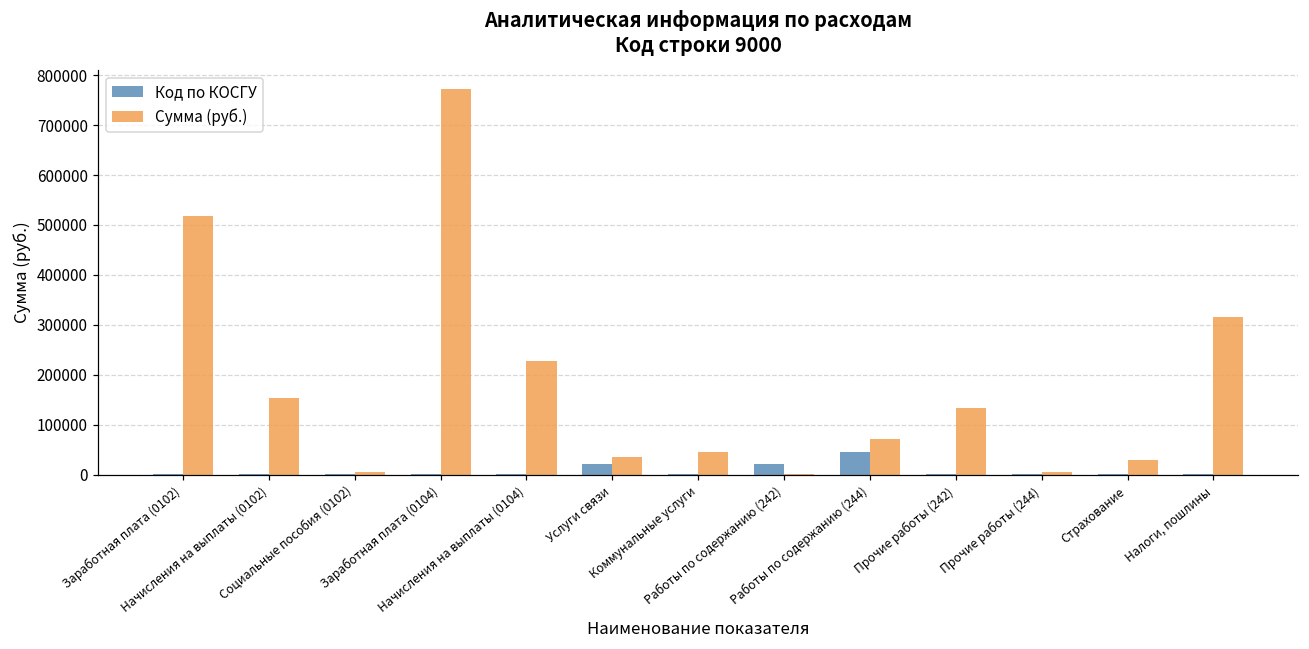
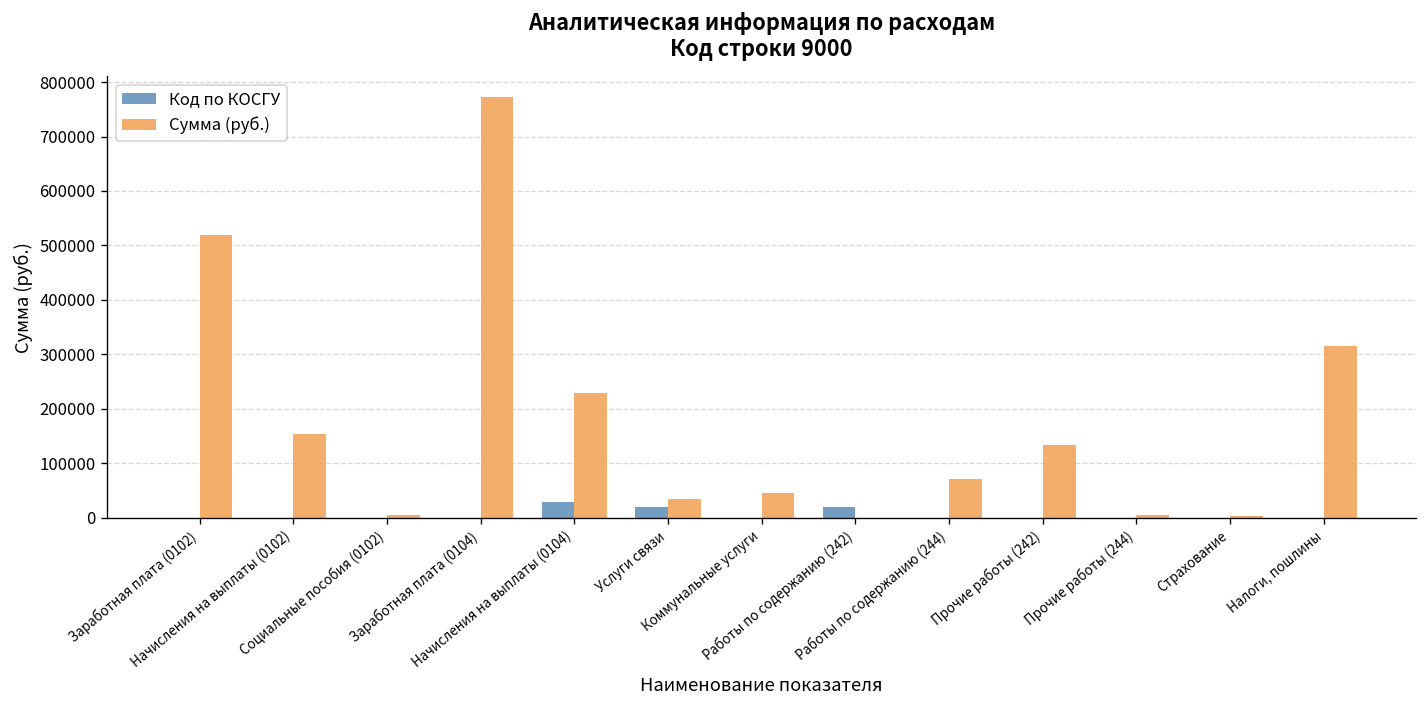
Код по КОСГУ, Начисления на выплаты (0104): 0 -> 30000
Код по КОСГУ, Работы по содержанию (244): 40000 -> 0
Сумма (руб.), Страхование: 30000 -> 0
